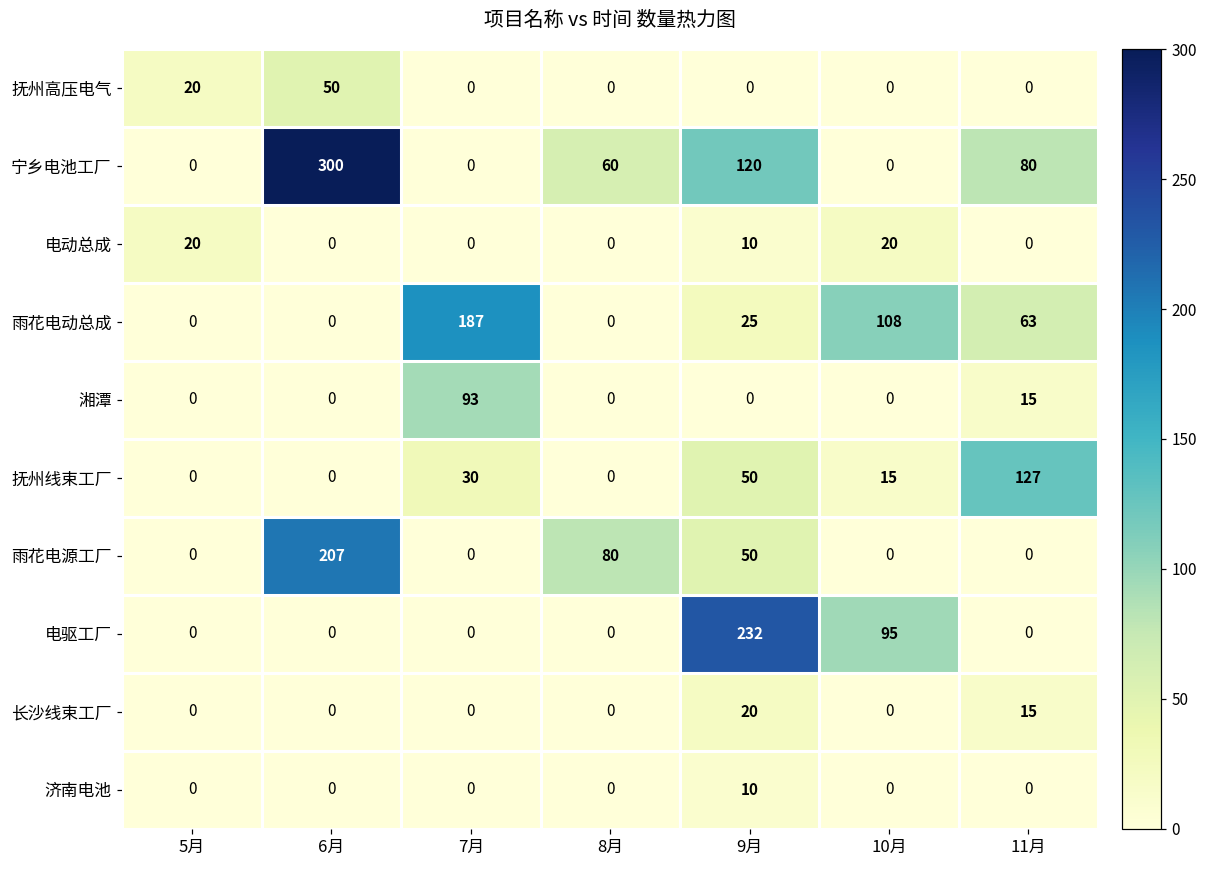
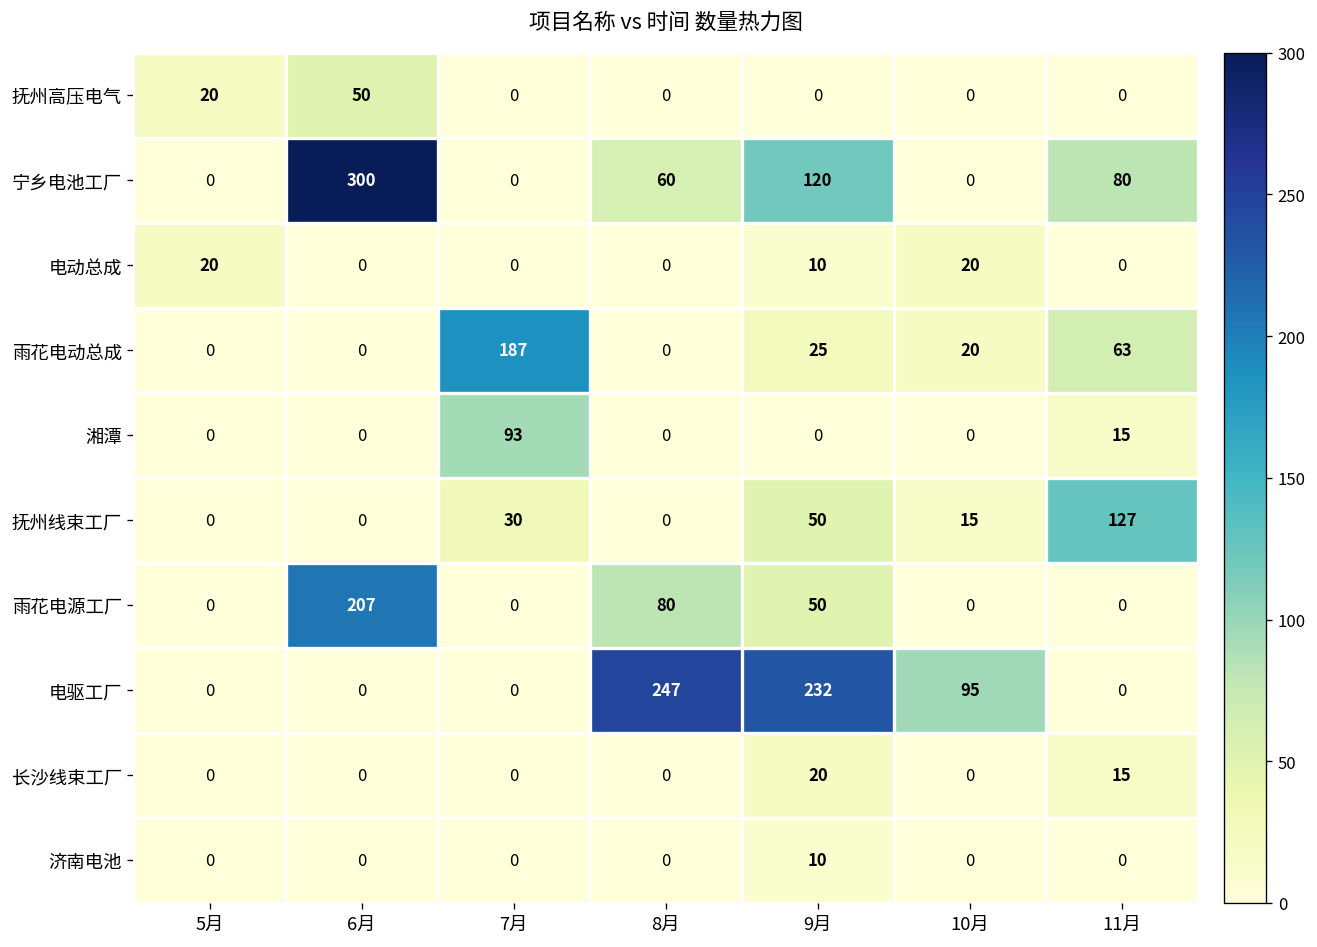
雨花电动总成, 10月: 108 -> 20
电驱工厂, 8月: 0 -> 247
